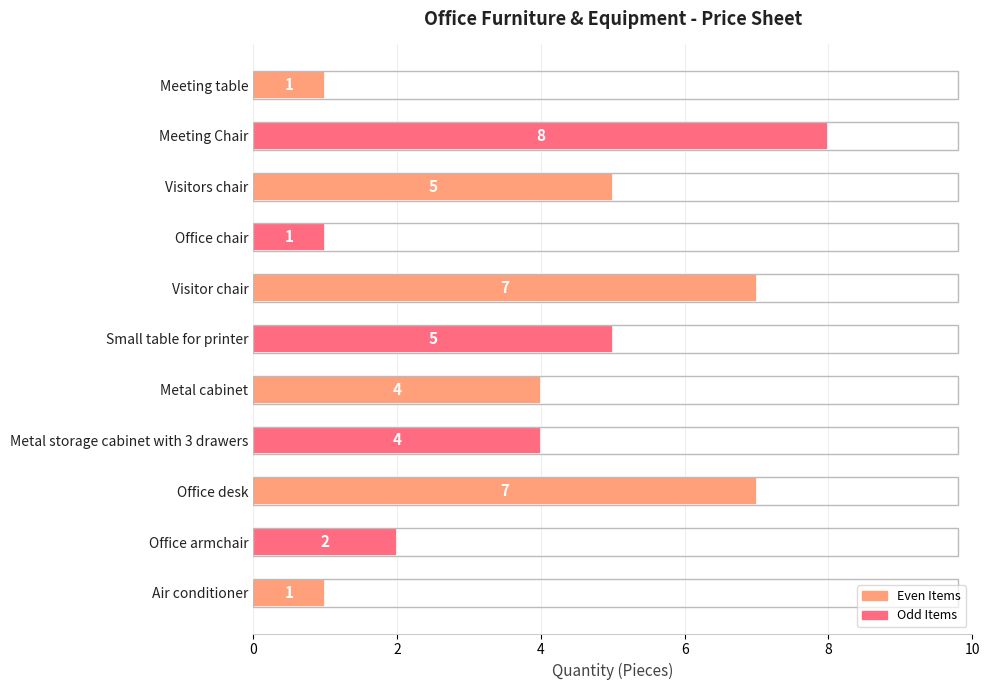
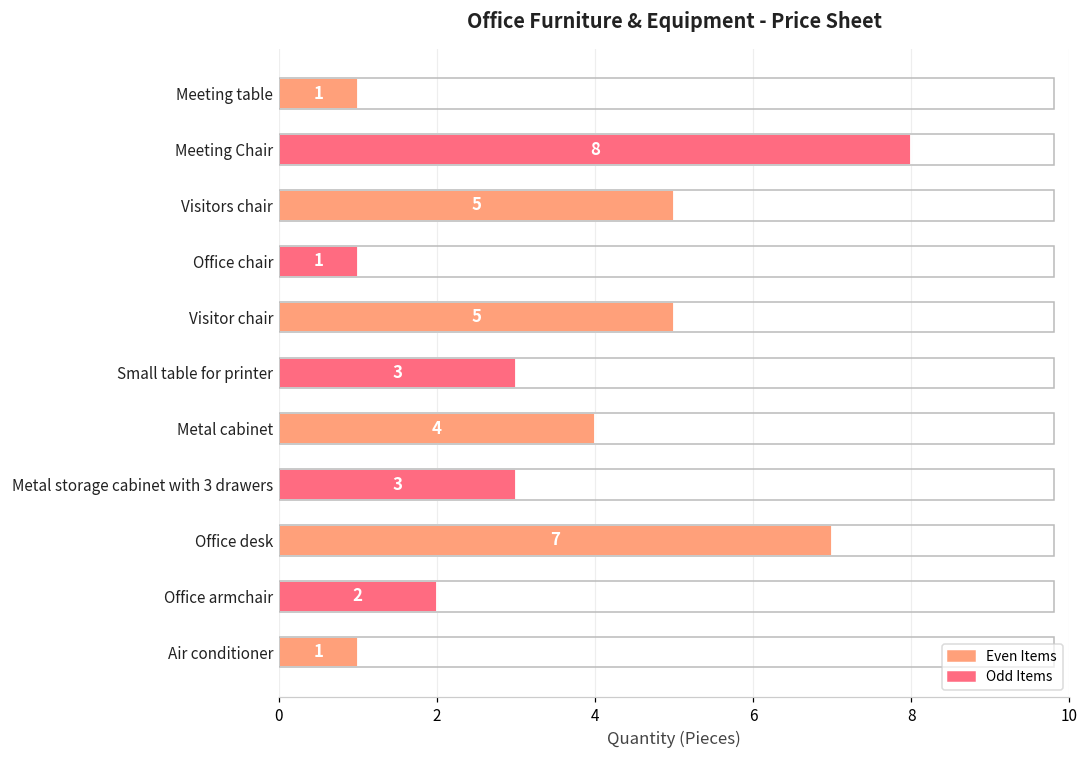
Visitor chair: 7 -> 5
Small table for printer: 5 -> 3
Metal storage cabinet with 3 drawers: 4 -> 3
